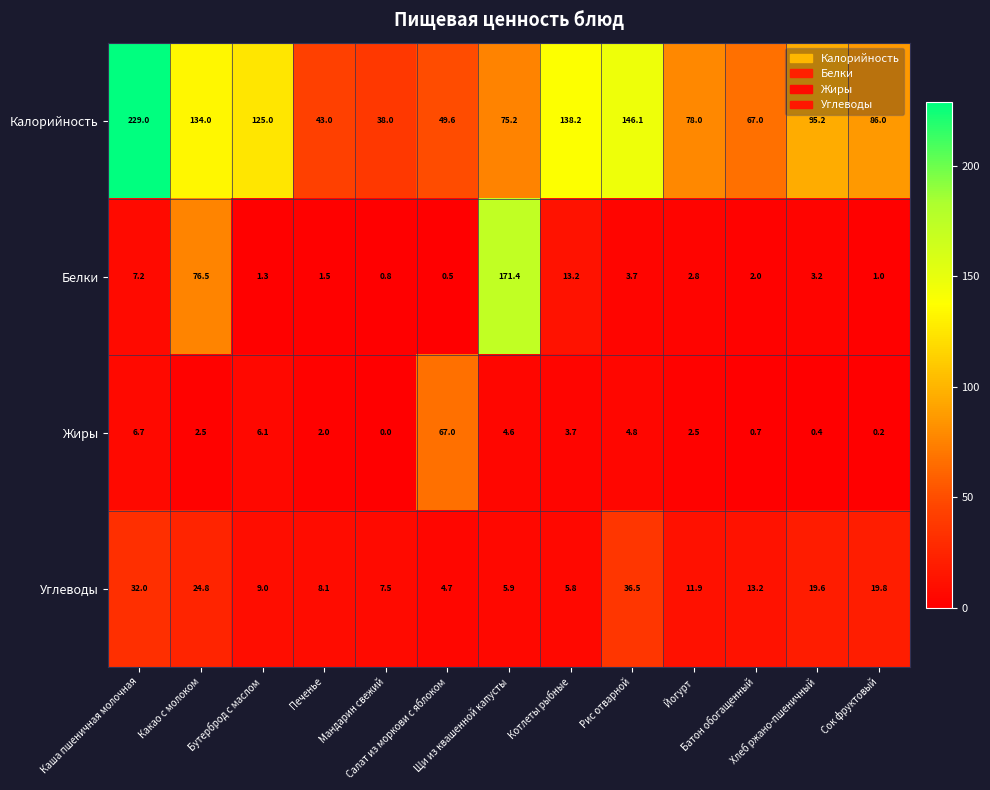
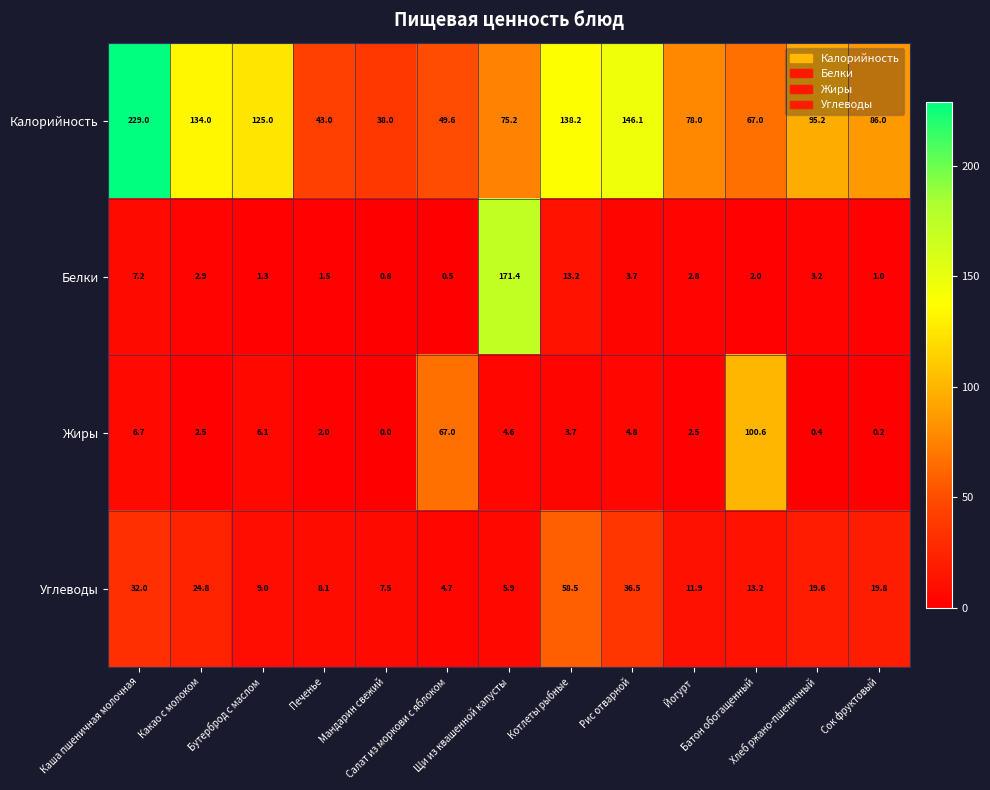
Белки, Какао с молоком: 76.5 -> 2.9
Жиры, Батон обогащенный: 0.7 -> 100.6
Углеводы, Котлеты рыбные: 5.8 -> 58.5
